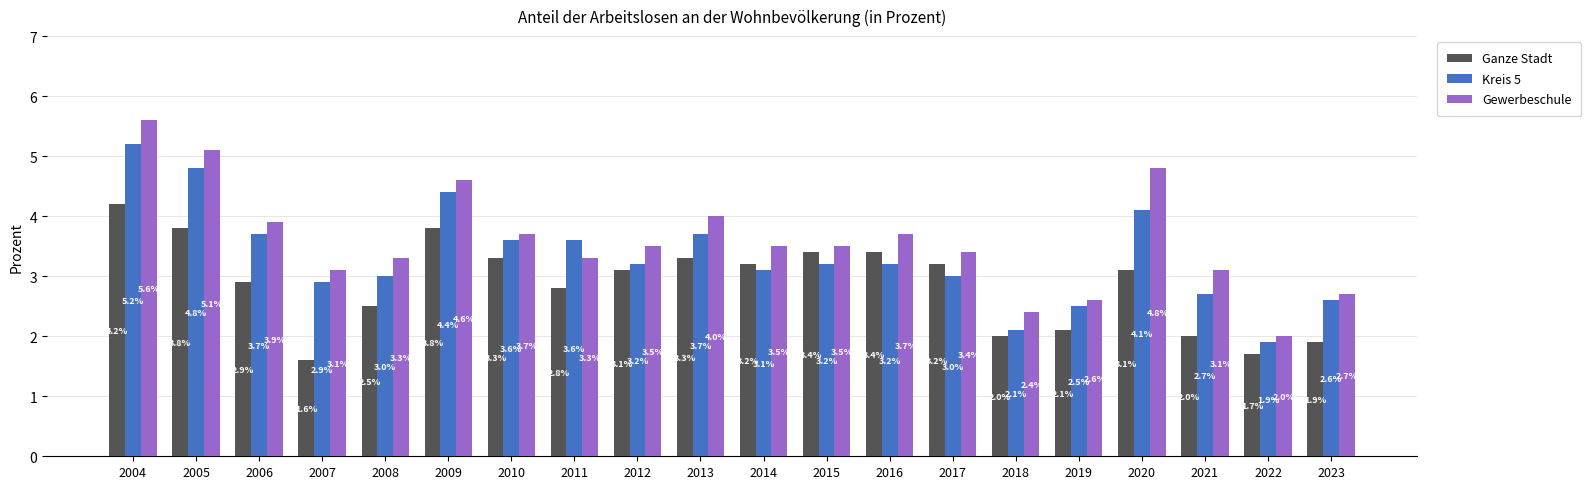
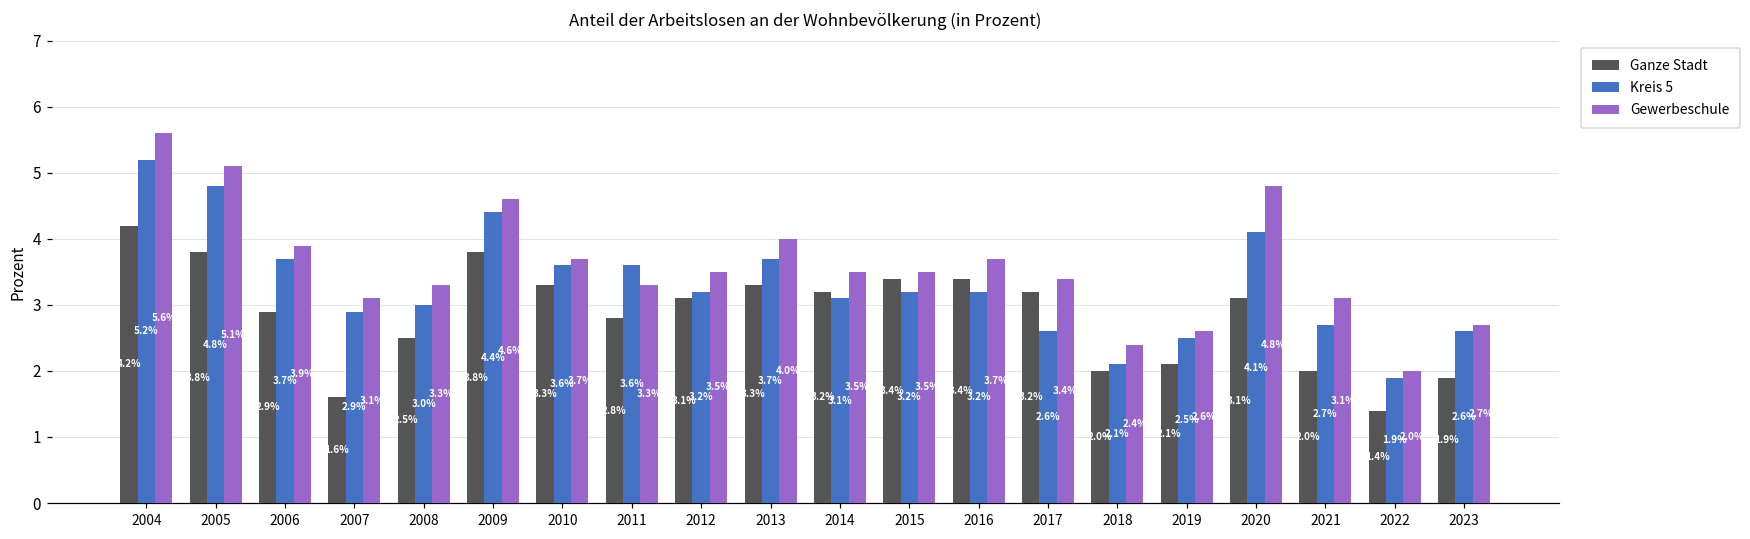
Kreis 5, 2017: 3.0% -> 2.6%
Ganze Stadt, 2022: 1.7% -> 1.4%
